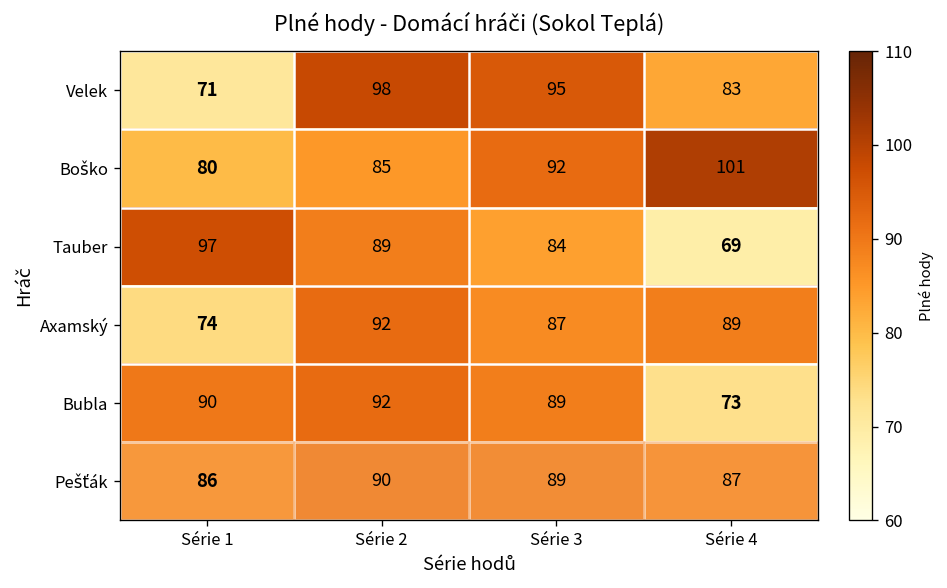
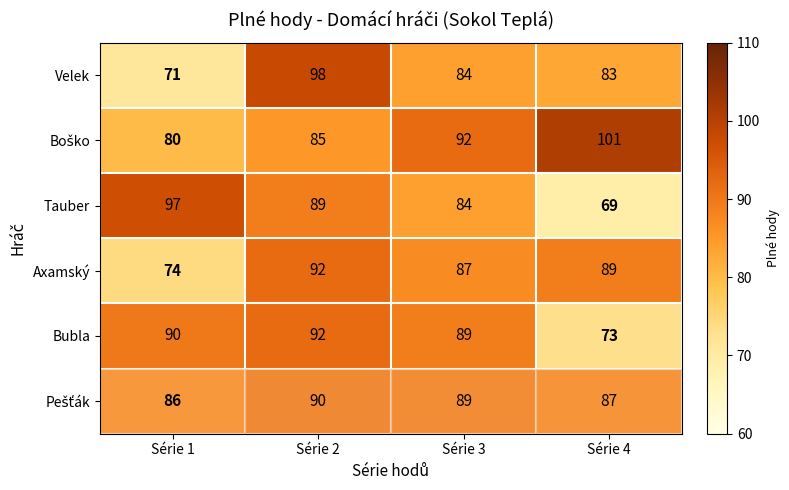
Velek, Série 3: 95 -> 84
